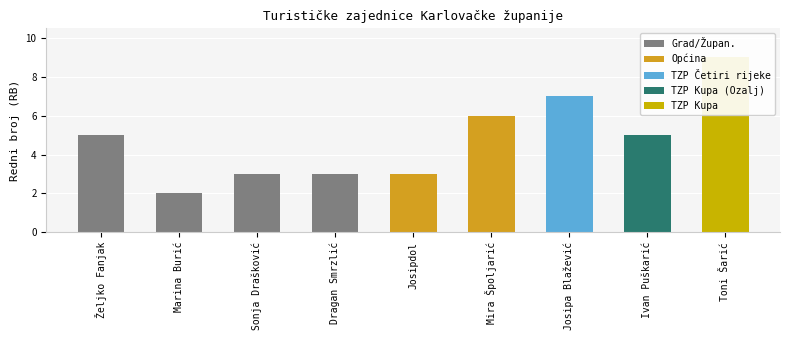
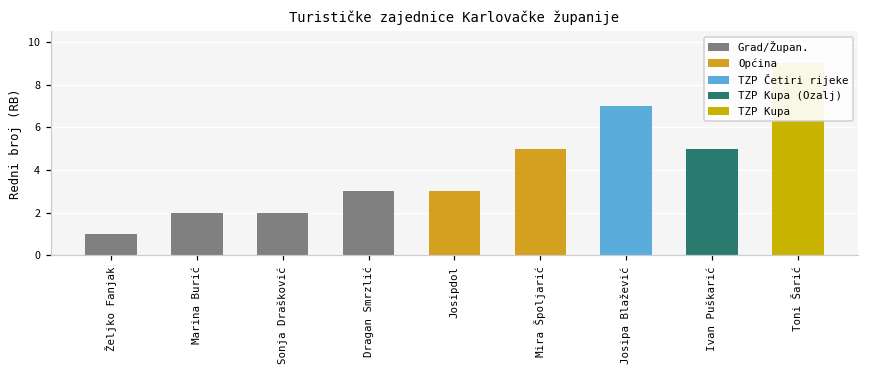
Željko Fanjak: 5 -> 1
Sonja Drašković: 3 -> 2
Mira Špoljarić: 6 -> 5
